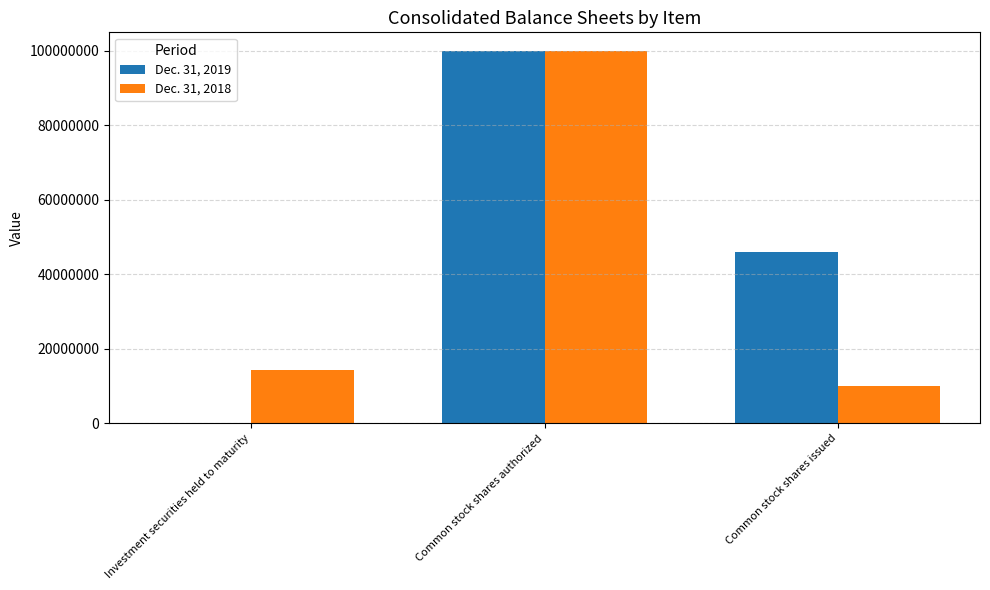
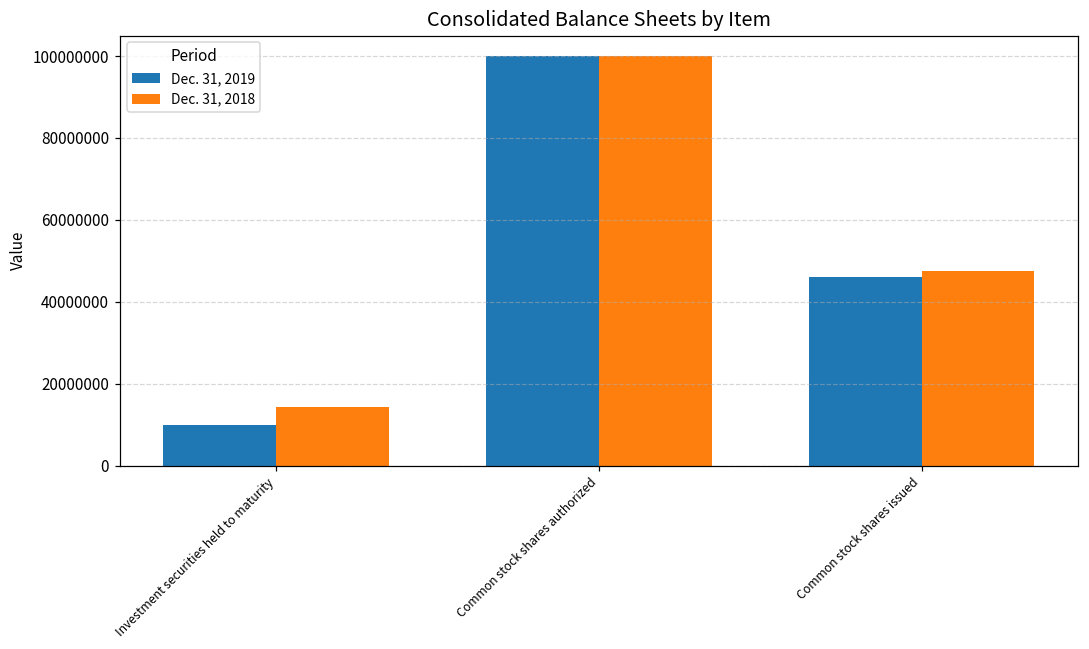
Dec. 31, 2019, Investment securities held to maturity: 0 -> 10000000
Dec. 31, 2018, Common stock shares issued: 10000000 -> 47000000
